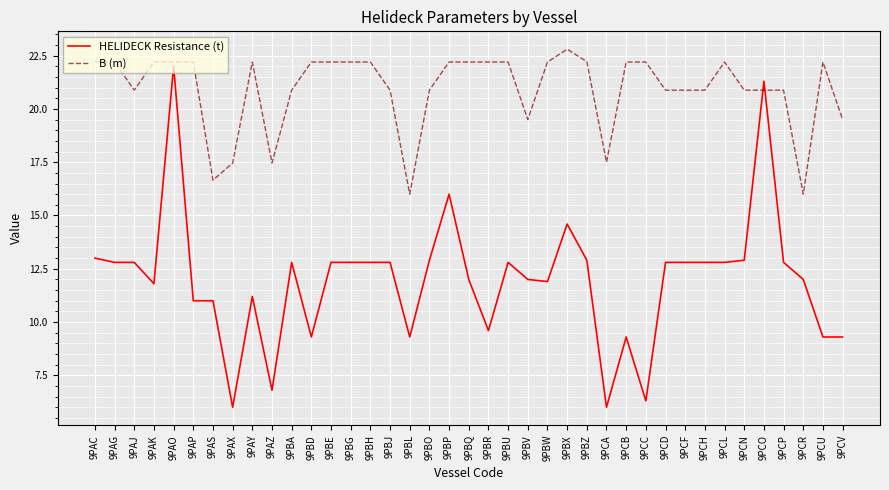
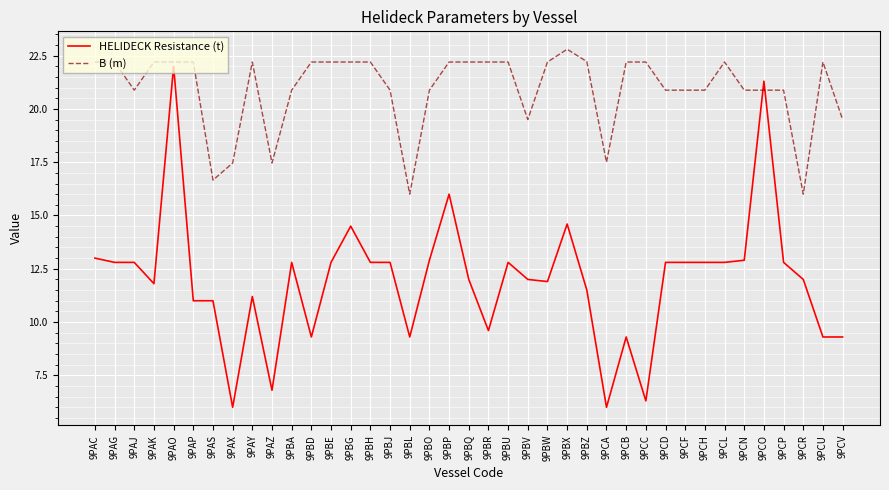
HELIDECK Resistance (t), 9PBG: 12.8 -> 14.5
HELIDECK Resistance (t), 9PBZ: 12.9 -> 11.5
